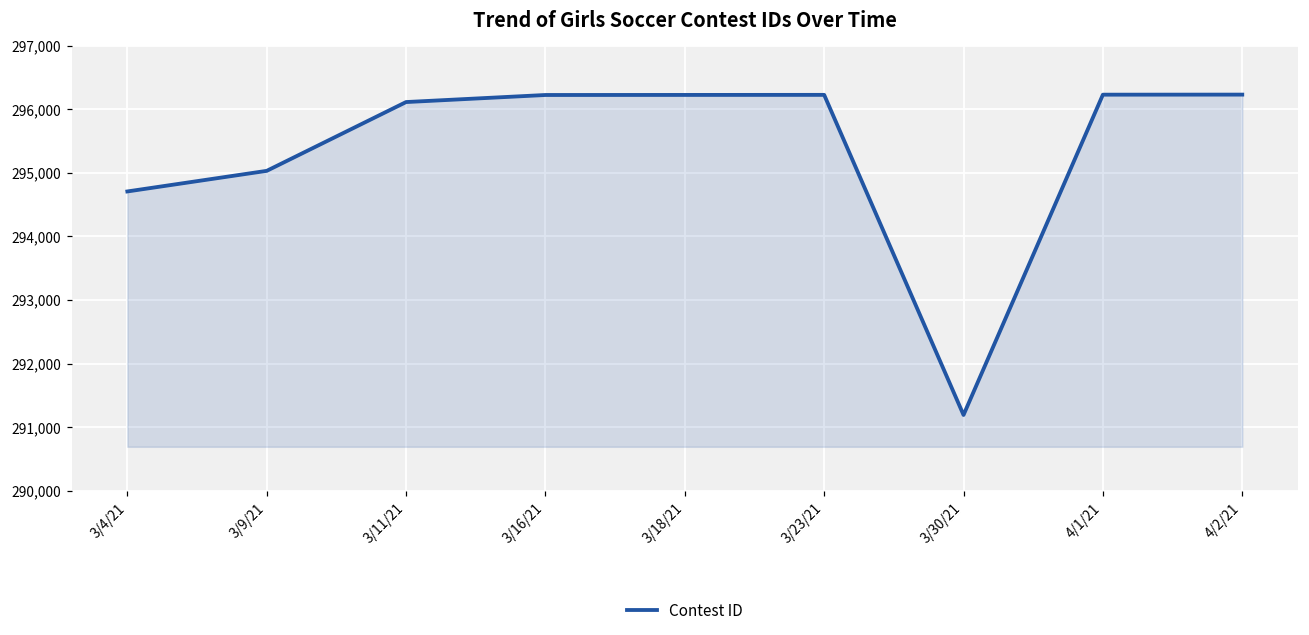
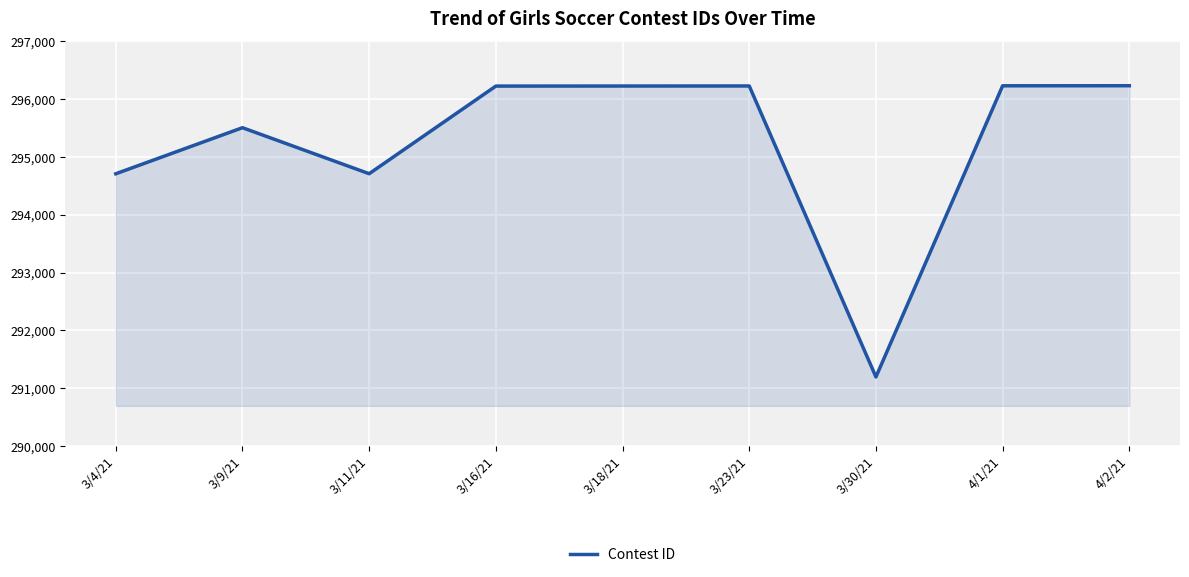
3/9/21: 295,000 -> 295,500
3/11/21: 296,100 -> 294,700
